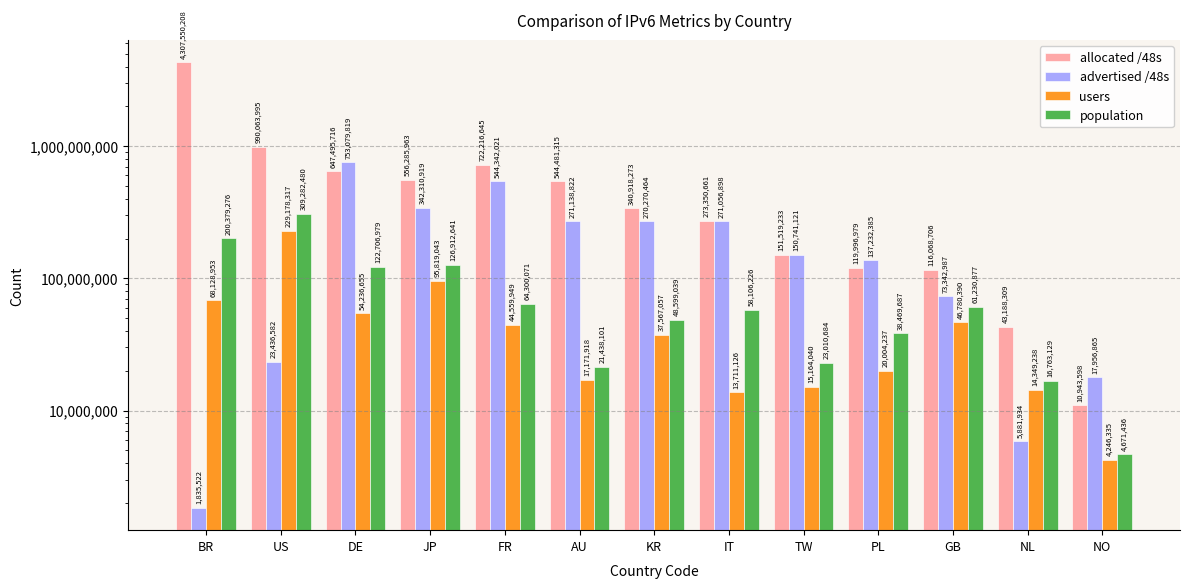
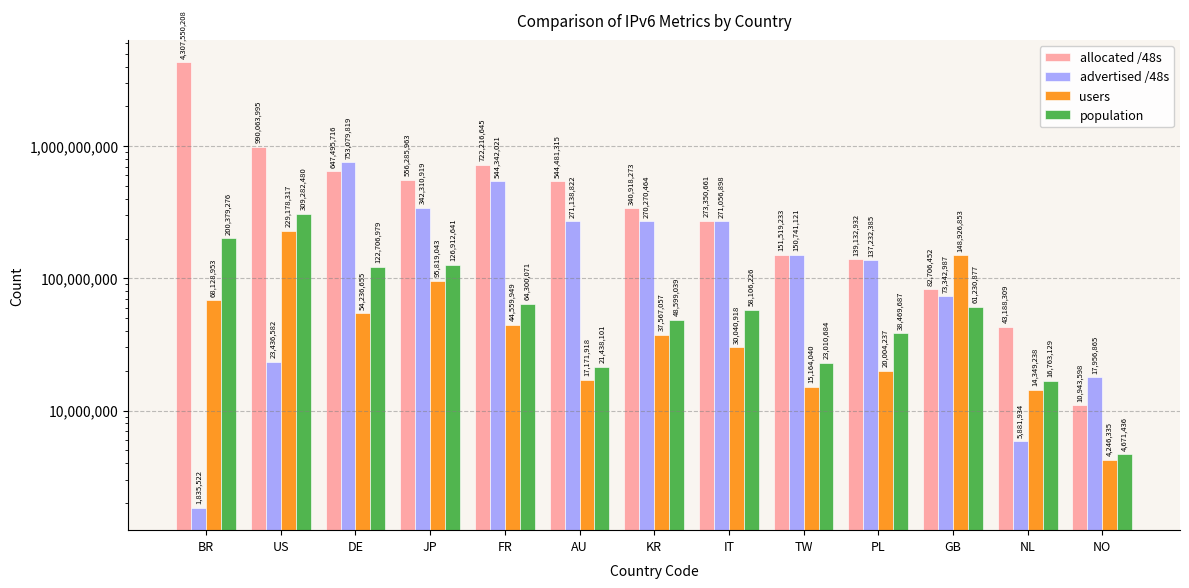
users, IT: 13,711,126 -> 30,040,918
allocated /48s, PL: 119,996,979 -> 139,132,932
allocated /48s, GB: 116,068,706 -> 82,706,452
users, GB: 46,780,390 -> 148,926,853
